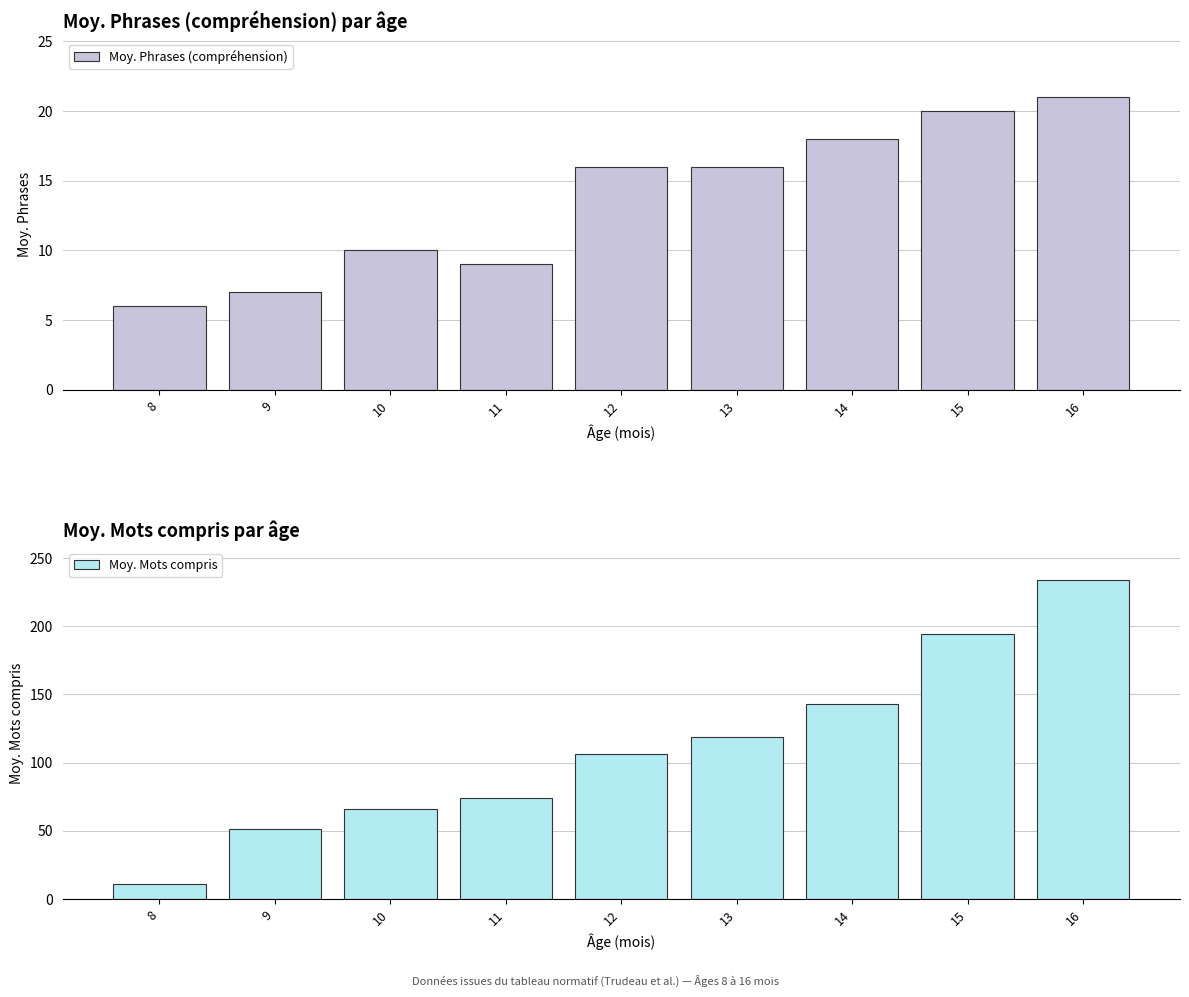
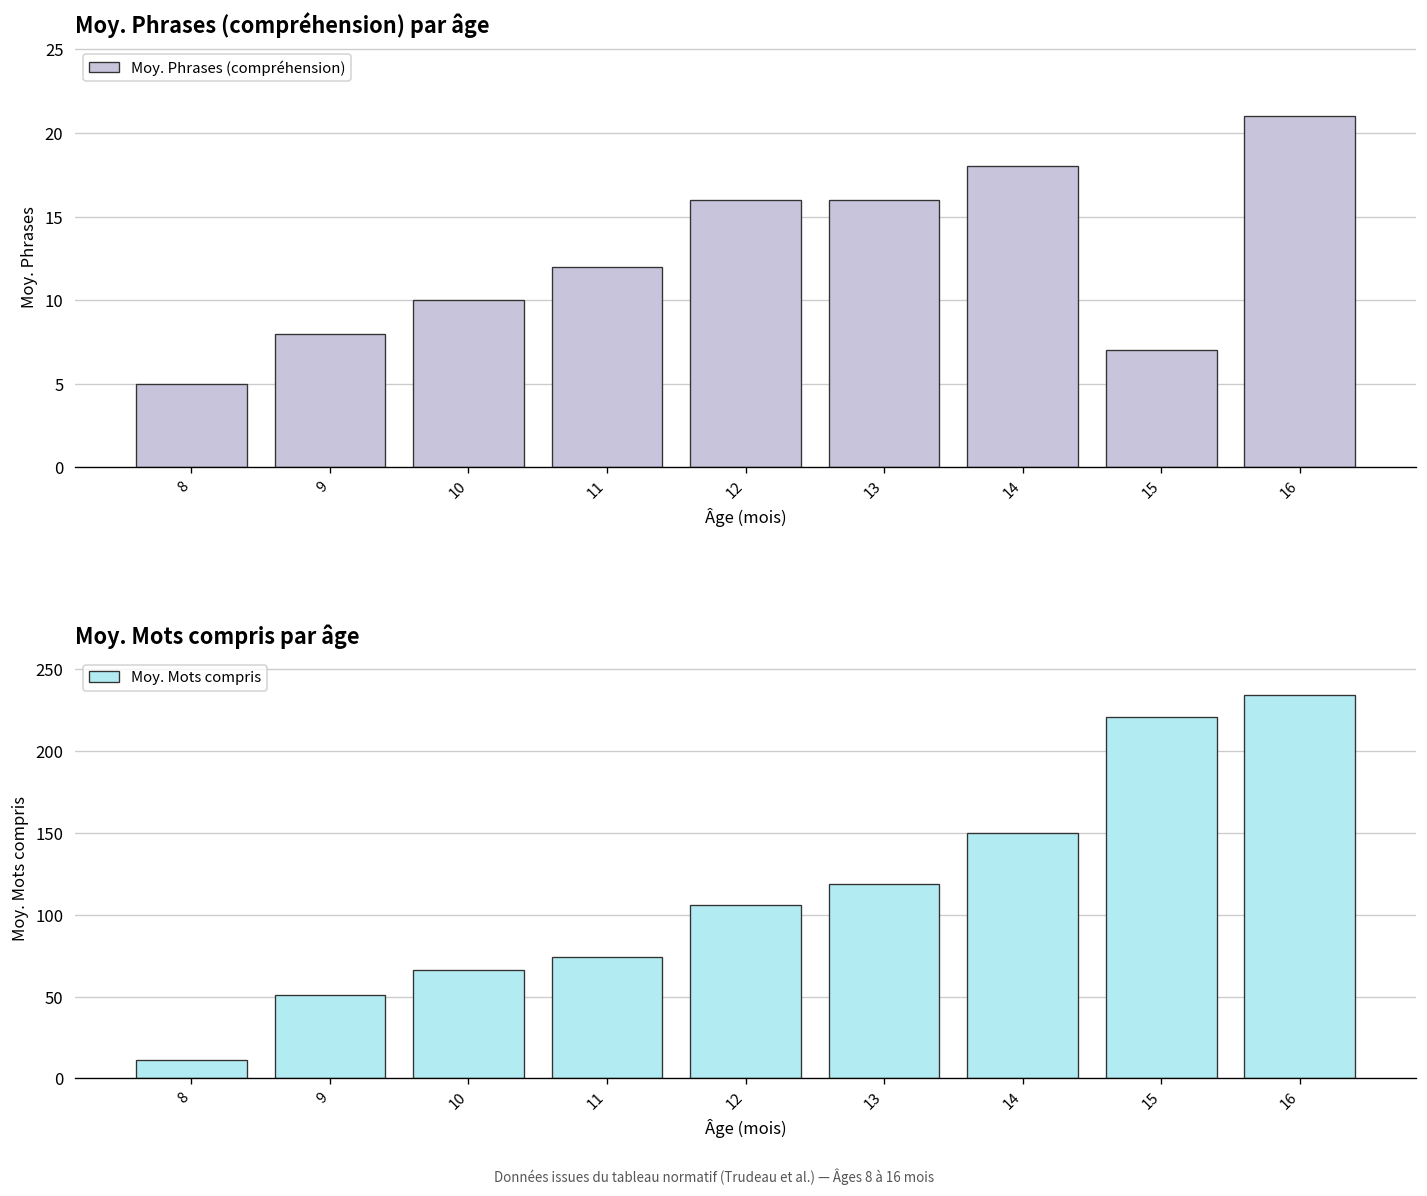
Moy. Phrases (compréhension) par âge, 8: 6 -> 5
Moy. Phrases (compréhension) par âge, 9: 7 -> 8
Moy. Phrases (compréhension) par âge, 11: 9 -> 12
Moy. Phrases (compréhension) par âge, 15: 20 -> 7
Moy. Mots compris par âge, 14: 143 -> 150
Moy. Mots compris par âge, 15: 194 -> 221
